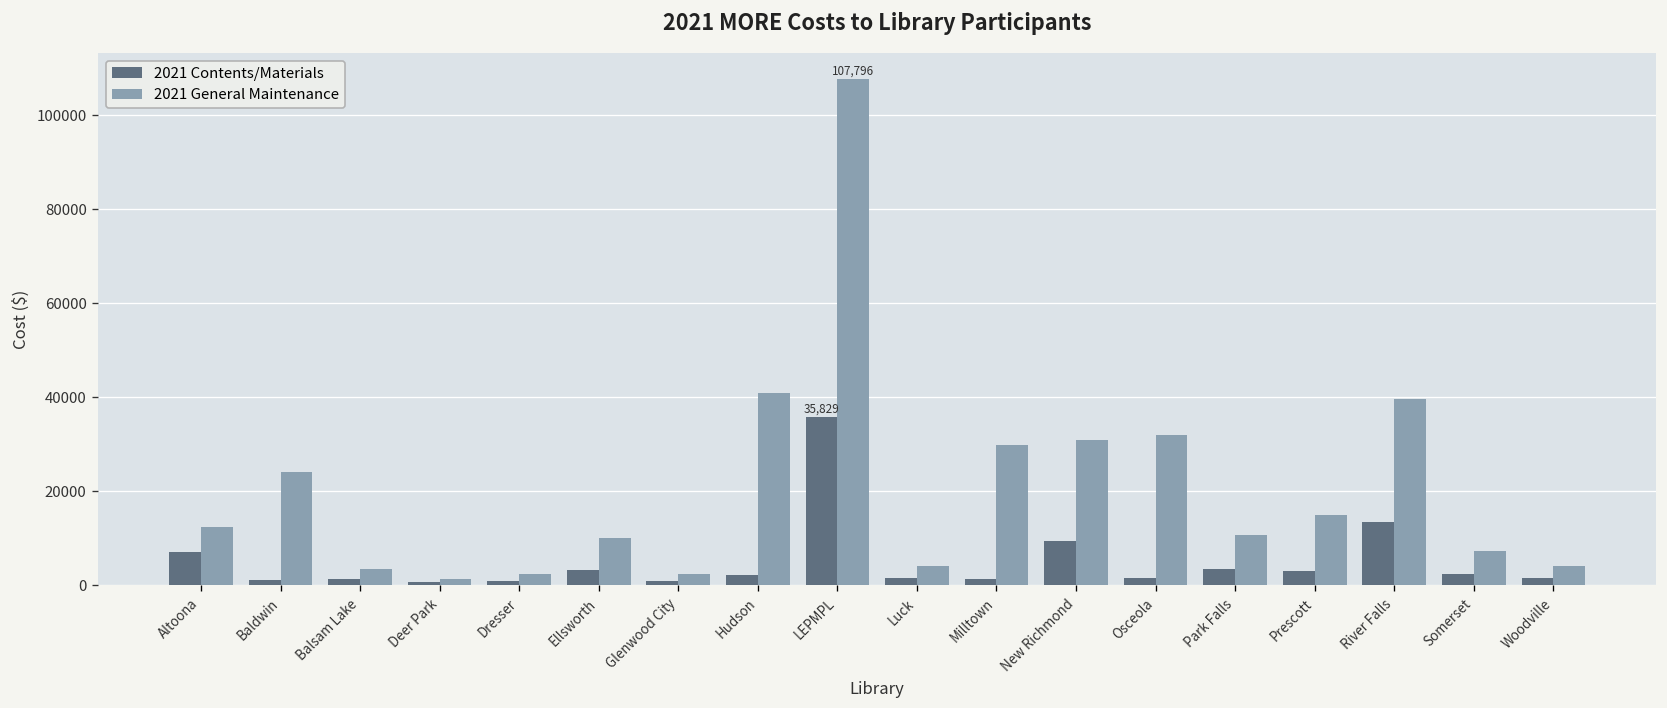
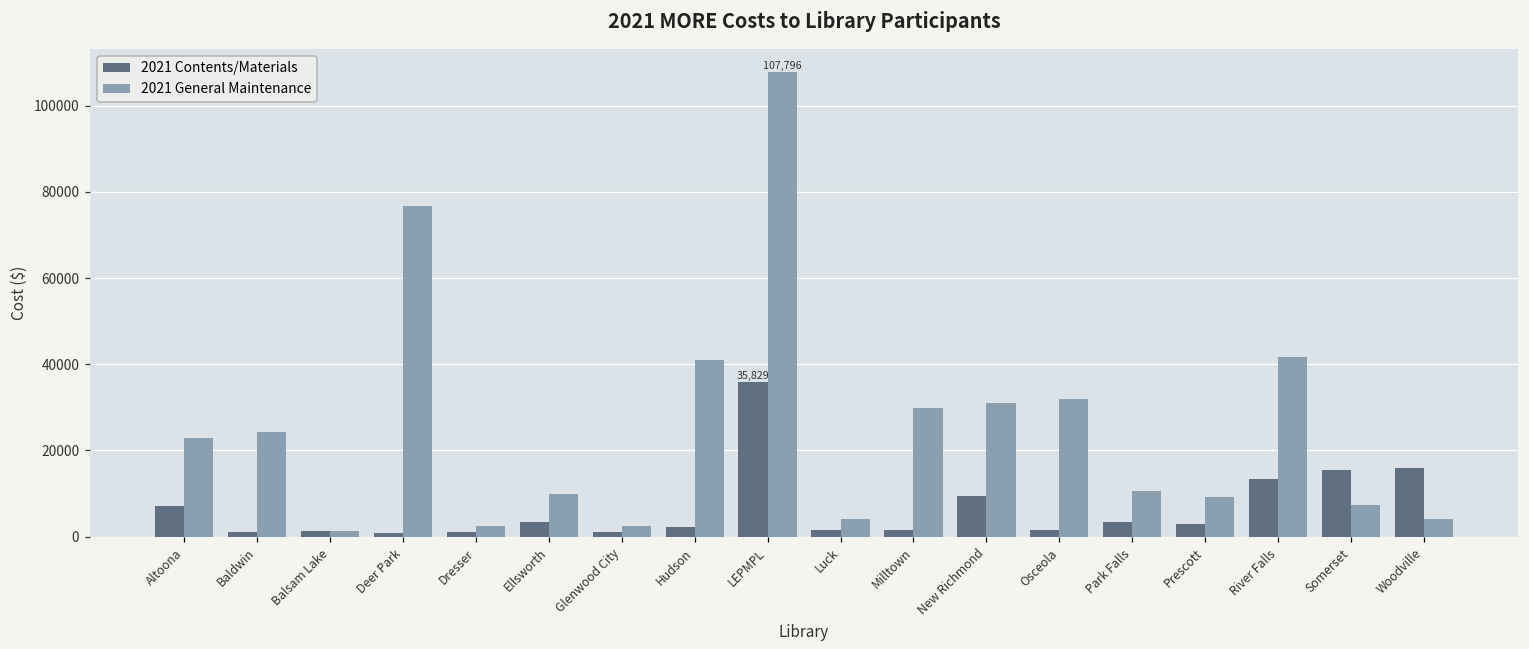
2021 General Maintenance, Altoona: 13000 -> 23000
2021 General Maintenance, Balsam Lake: 3000 -> 1000
2021 General Maintenance, Deer Park: 1000 -> 77000
2021 General Maintenance, Prescott: 15000 -> 9000
2021 General Maintenance, River Falls: 40000 -> 42000
2021 Contents/Materials, Somerset: 2000 -> 15000
2021 Contents/Materials, Woodville: 2000 -> 16000
